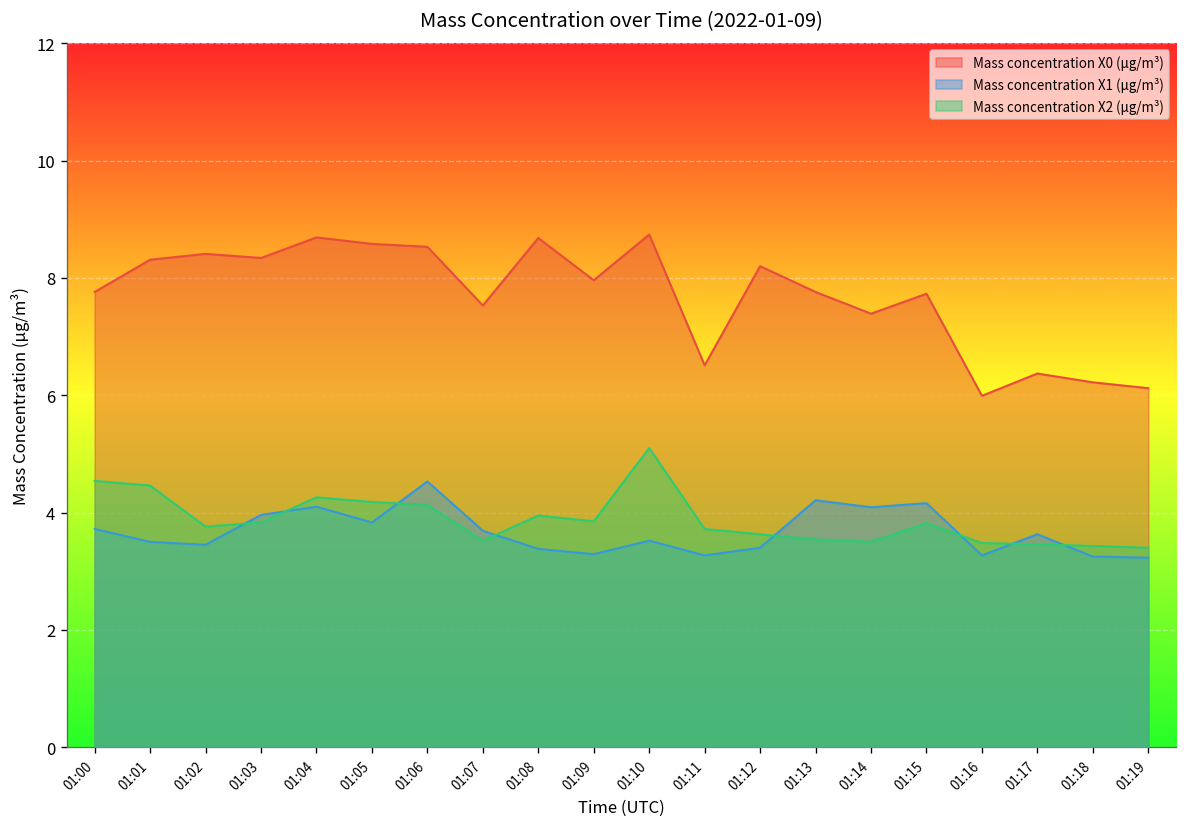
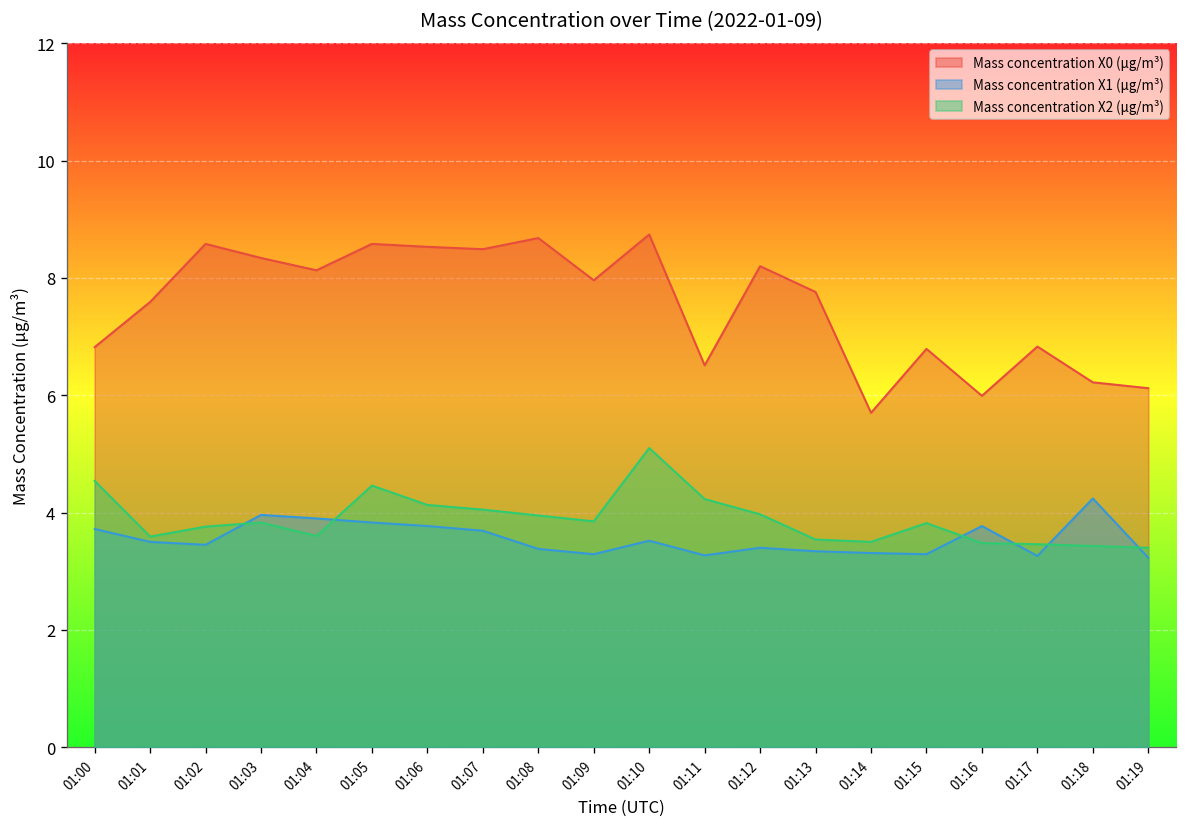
Mass concentration X0 (μg/m³), 01:00: 7.8 -> 6.8
Mass concentration X0 (μg/m³), 01:01: 8.3 -> 7.6
Mass concentration X2 (μg/m³), 01:01: 4.5 -> 3.6
Mass concentration X0 (μg/m³), 01:02: 8.4 -> 8.6
Mass concentration X0 (μg/m³), 01:04: 8.7 -> 8.1
Mass concentration X1 (μg/m³), 01:04: 4.1 -> 3.9
Mass concentration X2 (μg/m³), 01:04: 4.3 -> 3.6
Mass concentration X2 (μg/m³), 01:05: 4.2 -> 4.5
Mass concentration X1 (μg/m³), 01:06: 4.5 -> 3.8
Mass concentration X0 (μg/m³), 01:07: 7.5 -> 8.5
Mass concentration X2 (μg/m³), 01:07: 3.5 -> 4.1
Mass concentration X2 (μg/m³), 01:11: 3.7 -> 4.2
Mass concentration X2 (μg/m³), 01:12: 3.6 -> 4.0
Mass concentration X1 (μg/m³), 01:13: 4.2 -> 3.3
Mass concentration X0 (μg/m³), 01:14: 7.4 -> 5.7
Mass concentration X1 (μg/m³), 01:14: 4.1 -> 3.3
Mass concentration X0 (μg/m³), 01:15: 7.7 -> 6.8
Mass concentration X1 (μg/m³), 01:15: 4.2 -> 3.3
Mass concentration X1 (μg/m³), 01:16: 3.3 -> 3.8
Mass concentration X0 (μg/m³), 01:17: 6.4 -> 6.8
Mass concentration X1 (μg/m³), 01:17: 3.6 -> 3.3
Mass concentration X1 (μg/m³), 01:18: 3.3 -> 4.2
